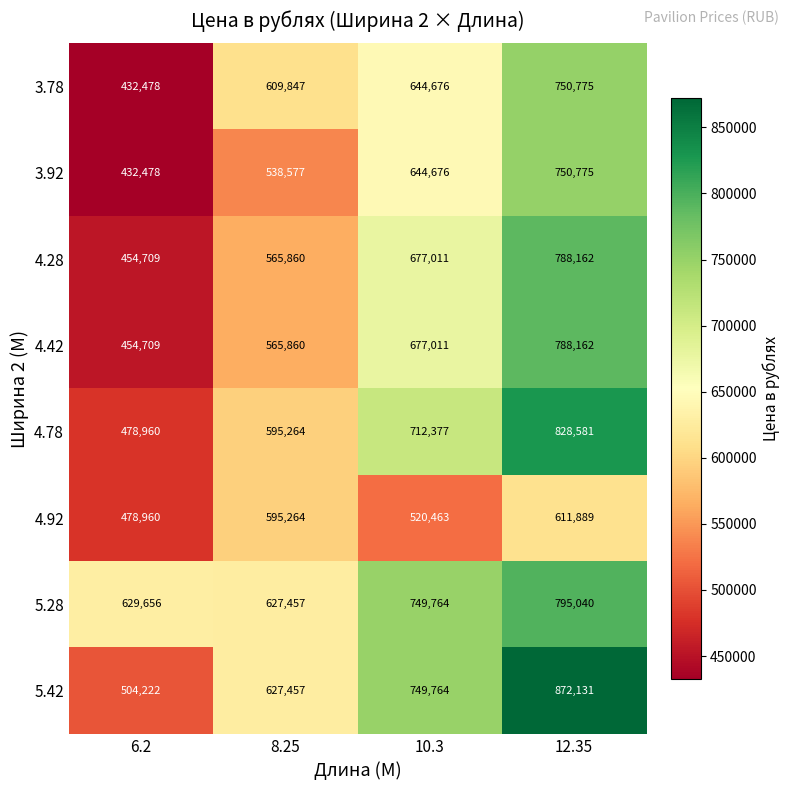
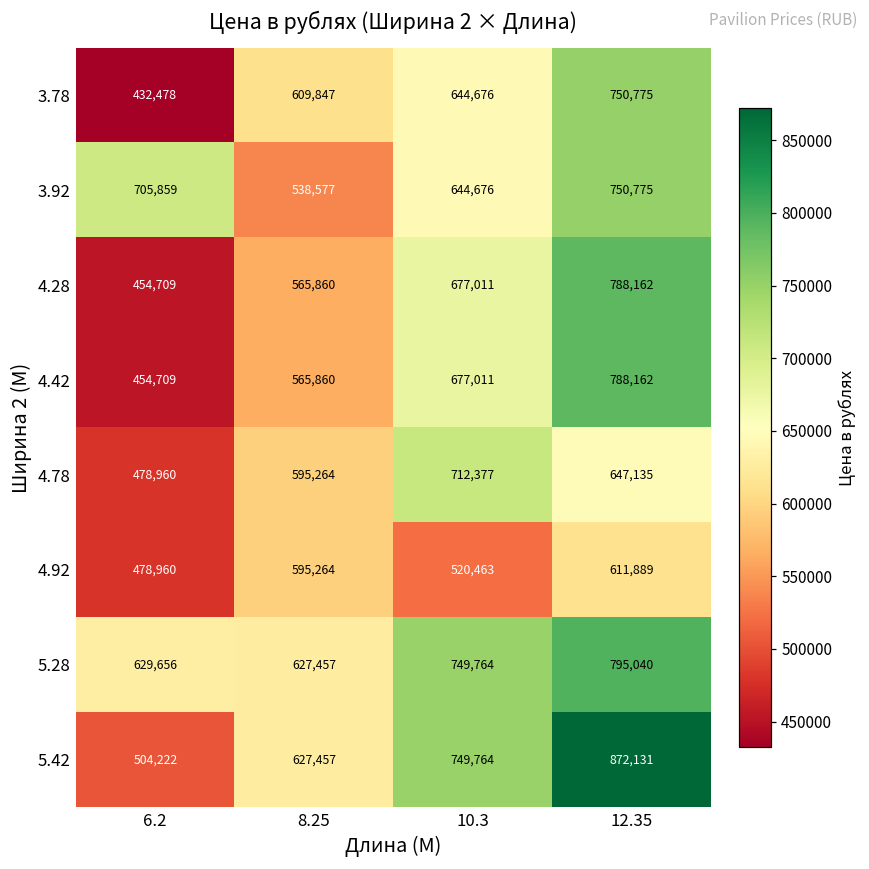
3.92, 6.2: 432,478 -> 705,859
4.78, 12.35: 828,581 -> 647,135
